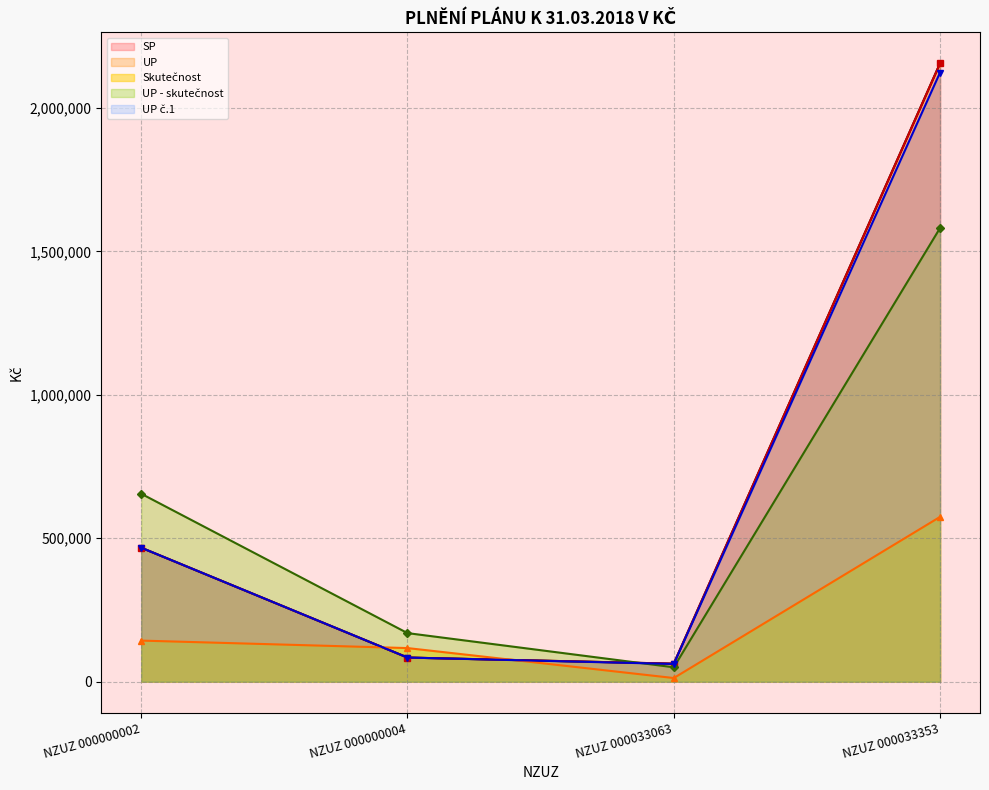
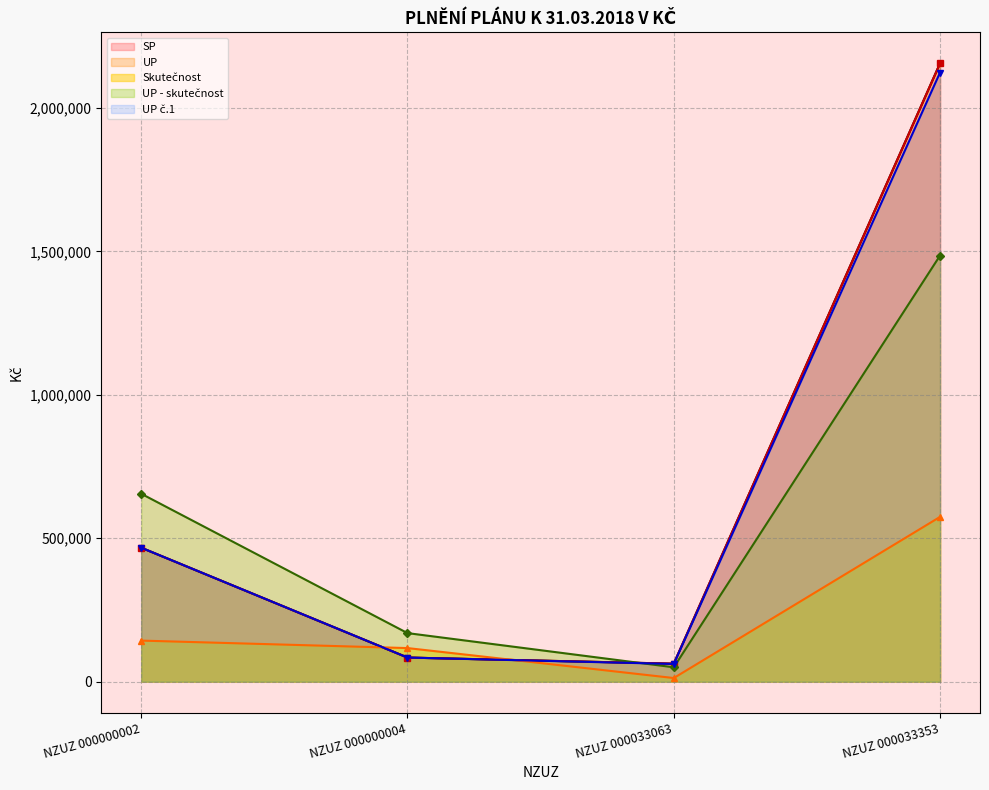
UP - skutečnost, NZUZ 000033353: 1,580,000 -> 1,490,000
